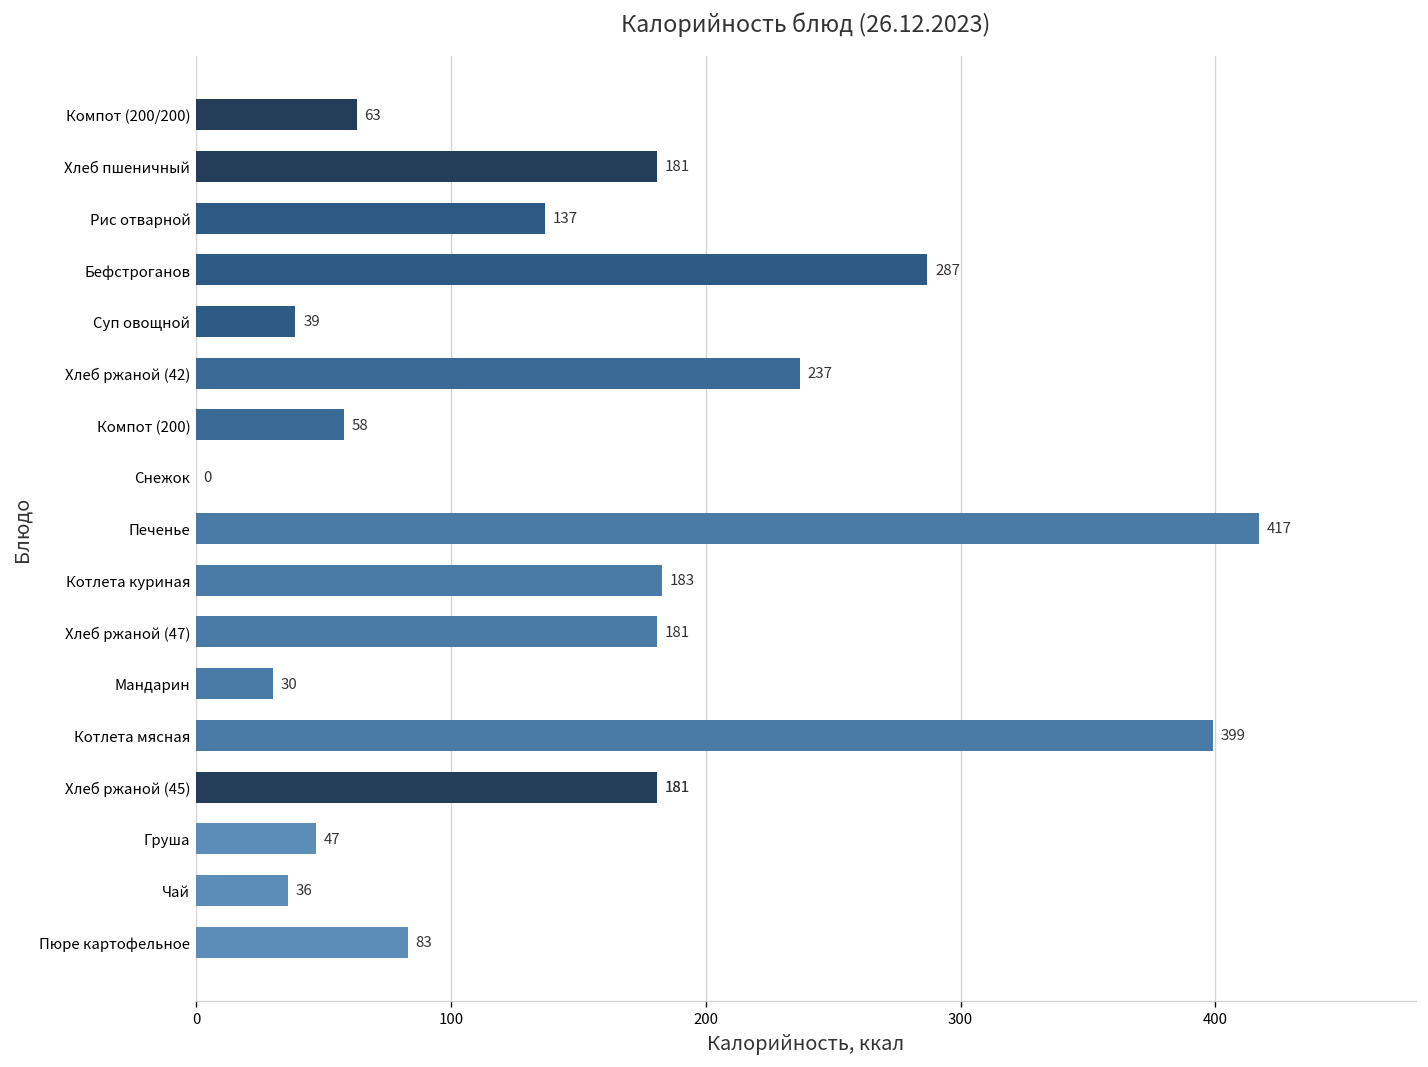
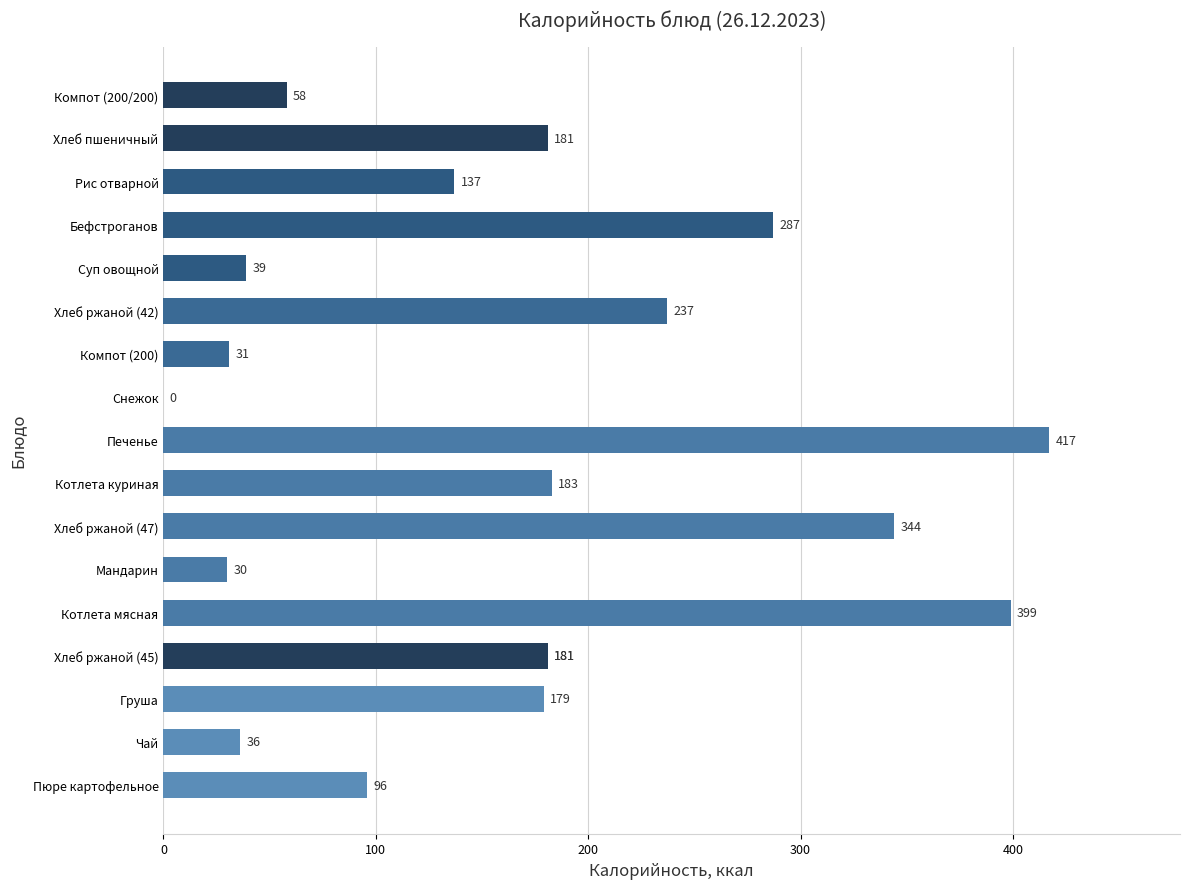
Компот (200/200): 63 -> 58
Компот (200): 58 -> 31
Хлеб ржаной (47): 181 -> 344
Груша: 47 -> 179
Пюре картофельное: 83 -> 96
